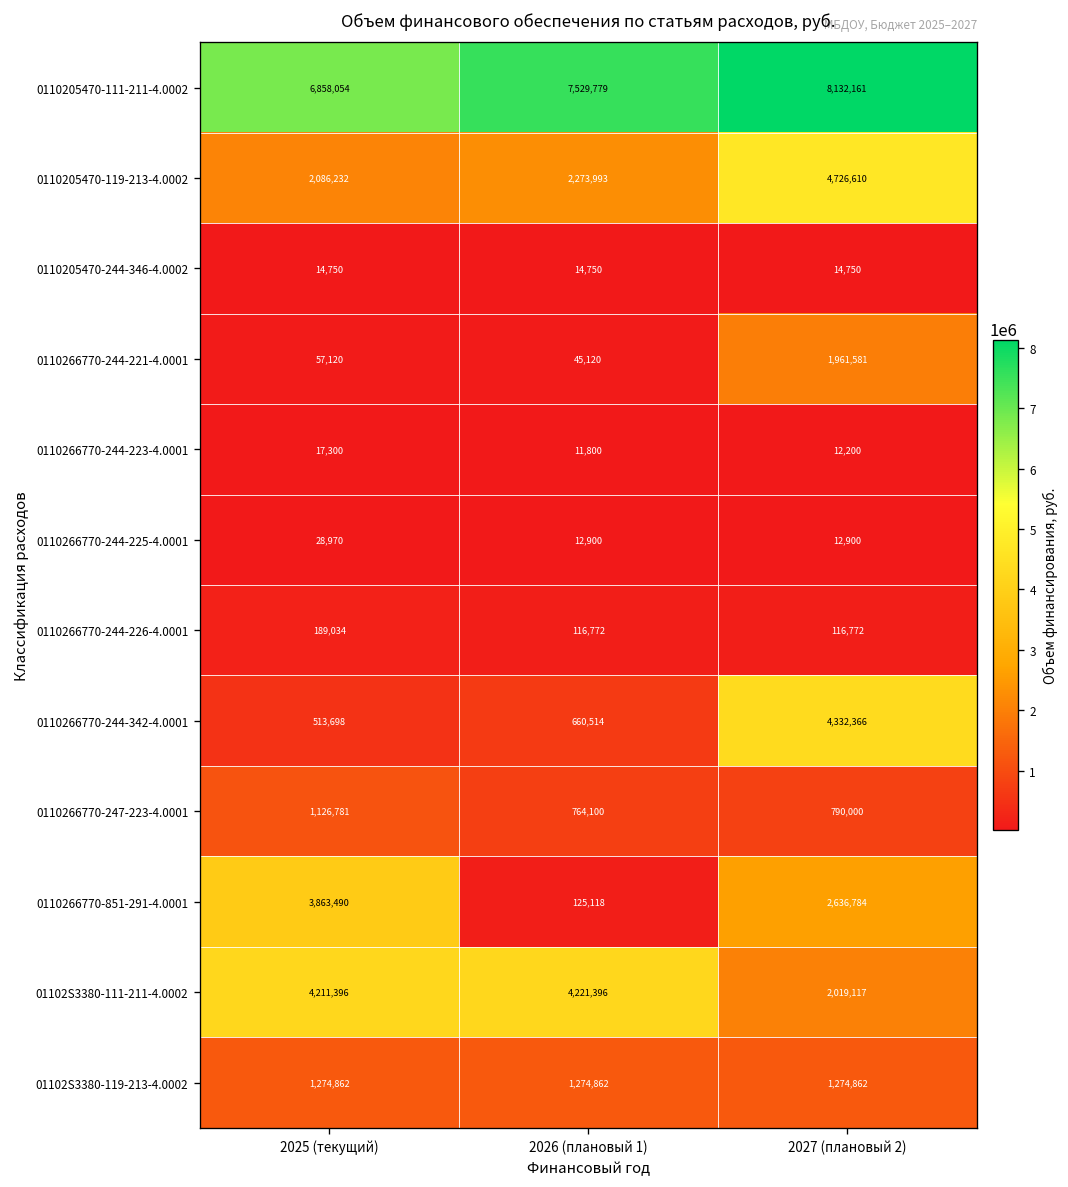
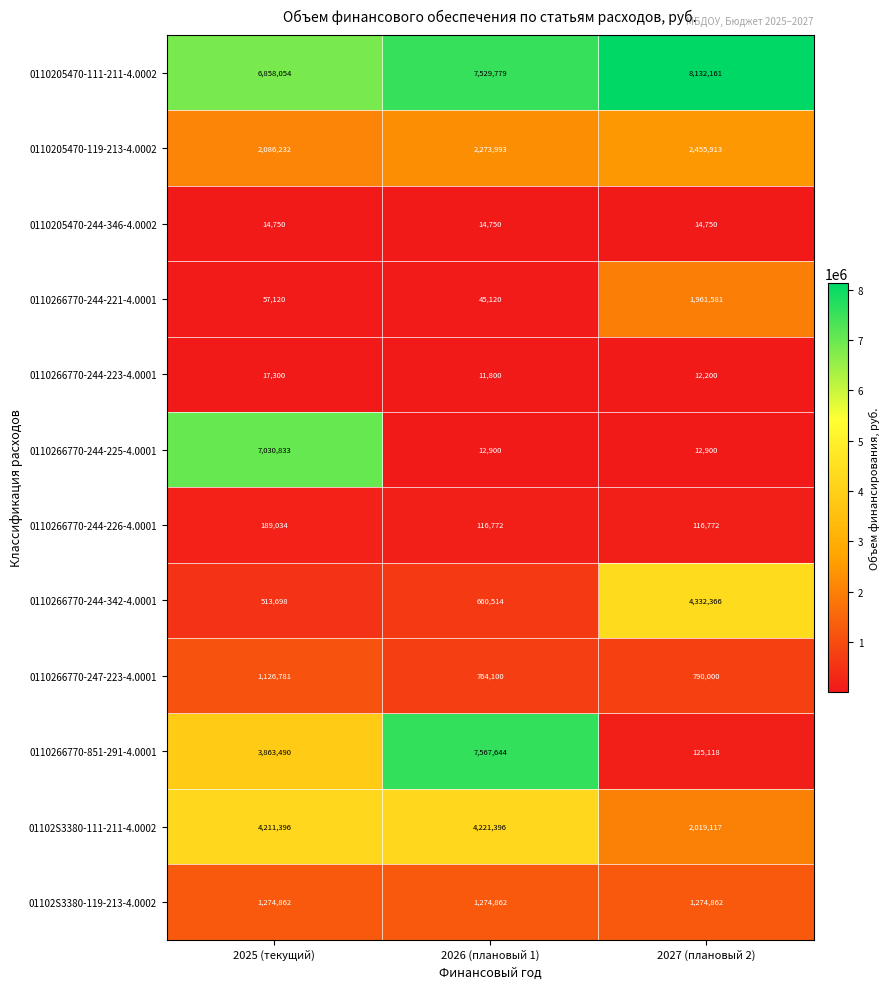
0110205470-119-213-4.0002, 2027 (плановый 2): 4,726,610 -> 2,455,913
0110266770-244-225-4.0001, 2025 (текущий): 28,970 -> 7,030,833
0110266770-851-291-4.0001, 2026 (плановый 1): 125,118 -> 7,567,644
0110266770-851-291-4.0001, 2027 (плановый 2): 2,636,784 -> 125,118
